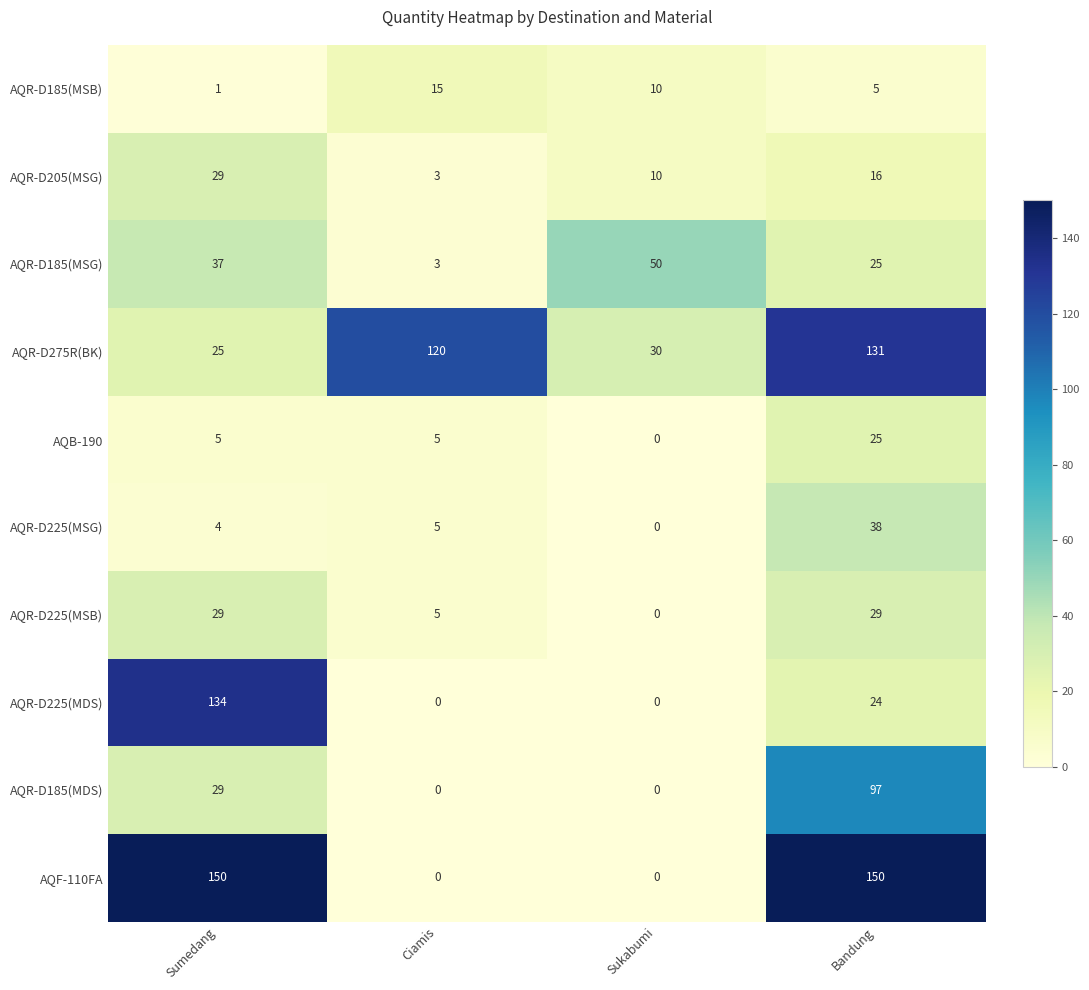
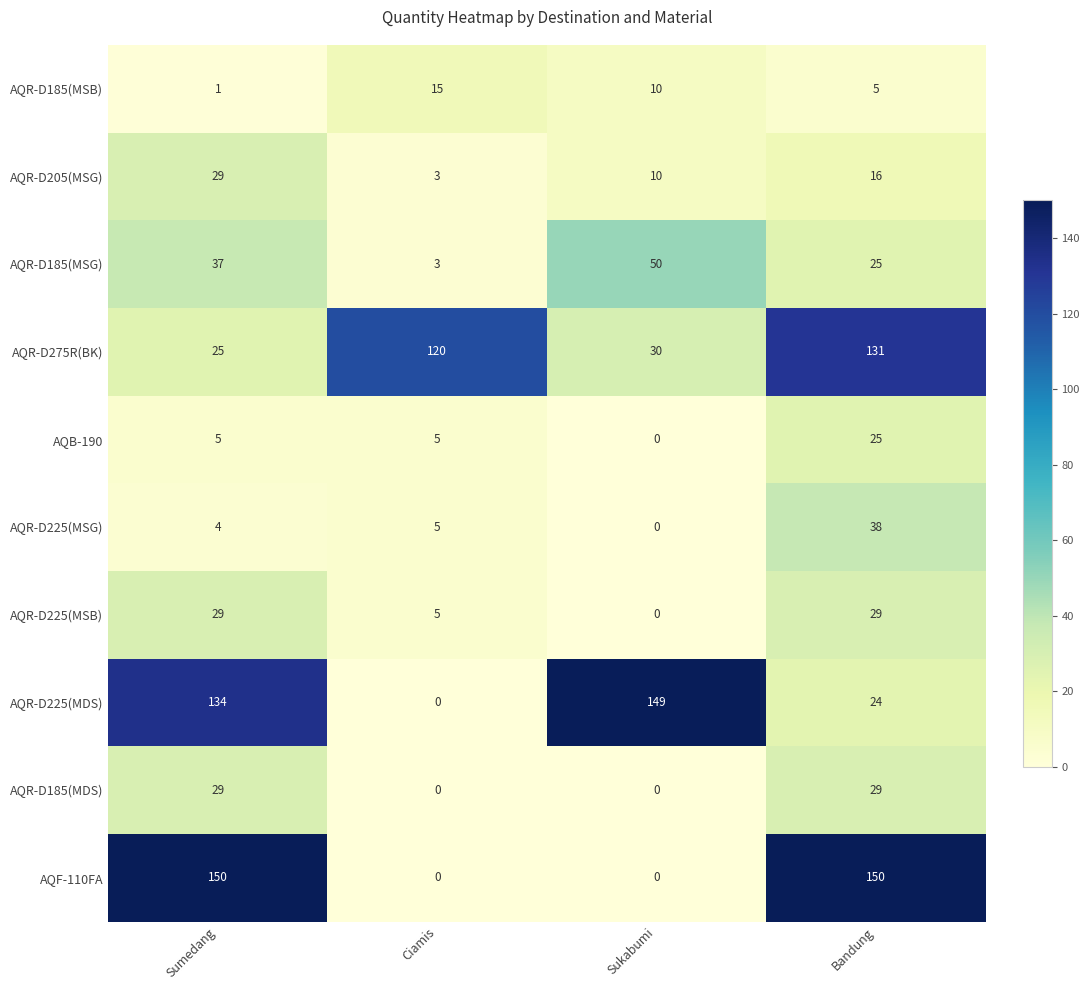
AQR-D225(MDS), Sukabumi: 0 -> 149
AQR-D185(MDS), Bandung: 97 -> 29
